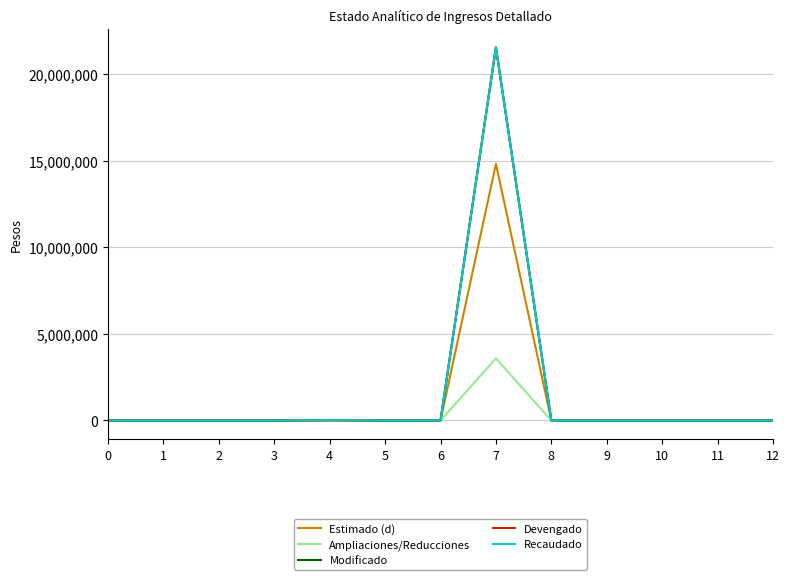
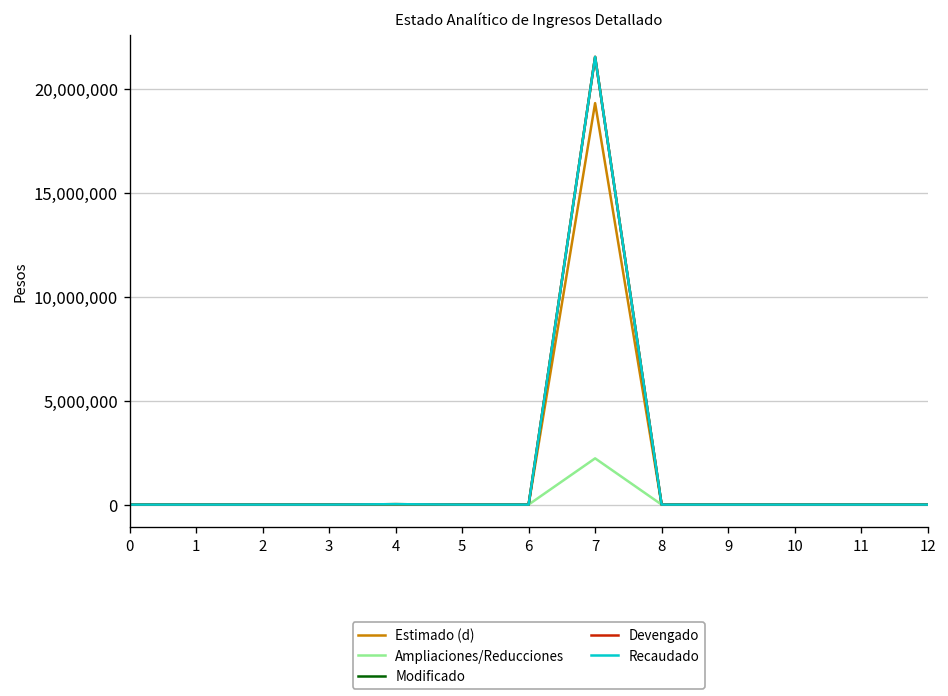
Estimado (d), 7: 14,800,000 -> 19,300,000
Ampliaciones/Reducciones, 7: 3,600,000 -> 2,200,000
